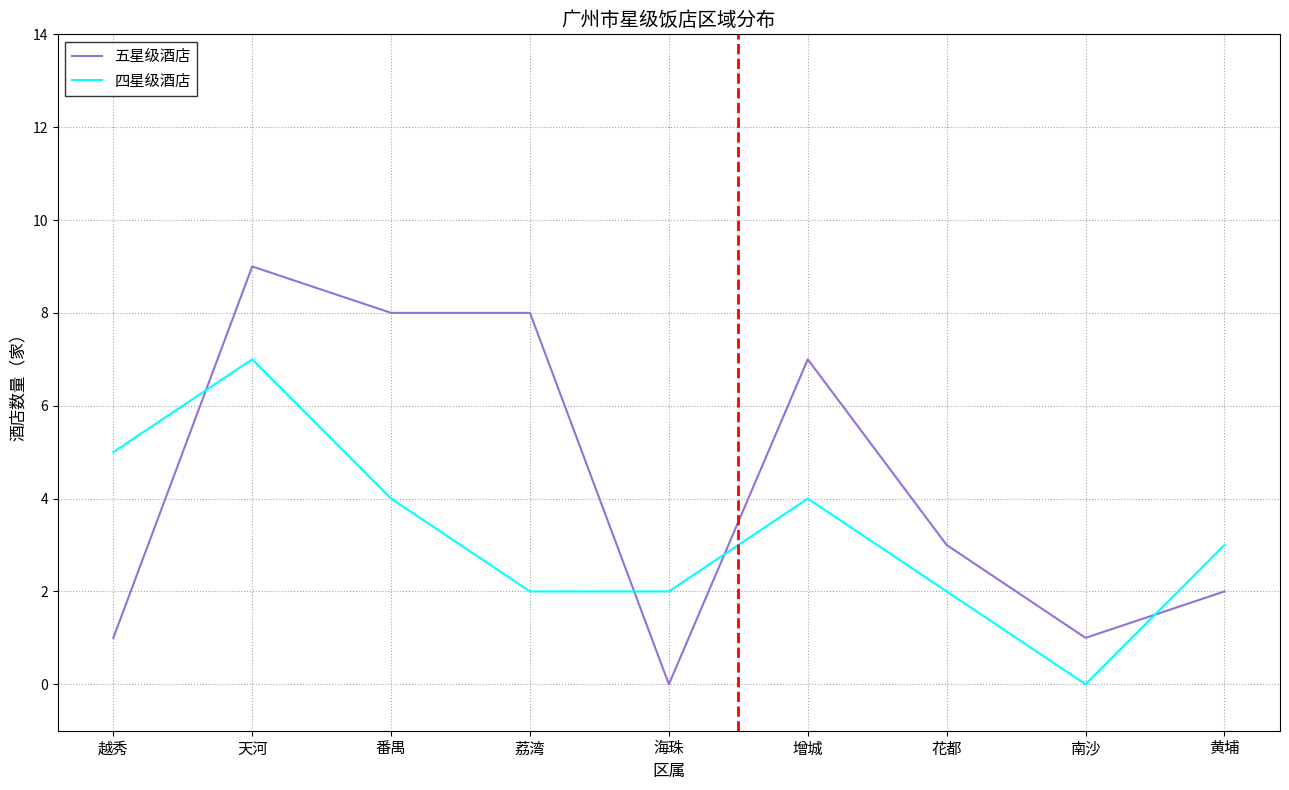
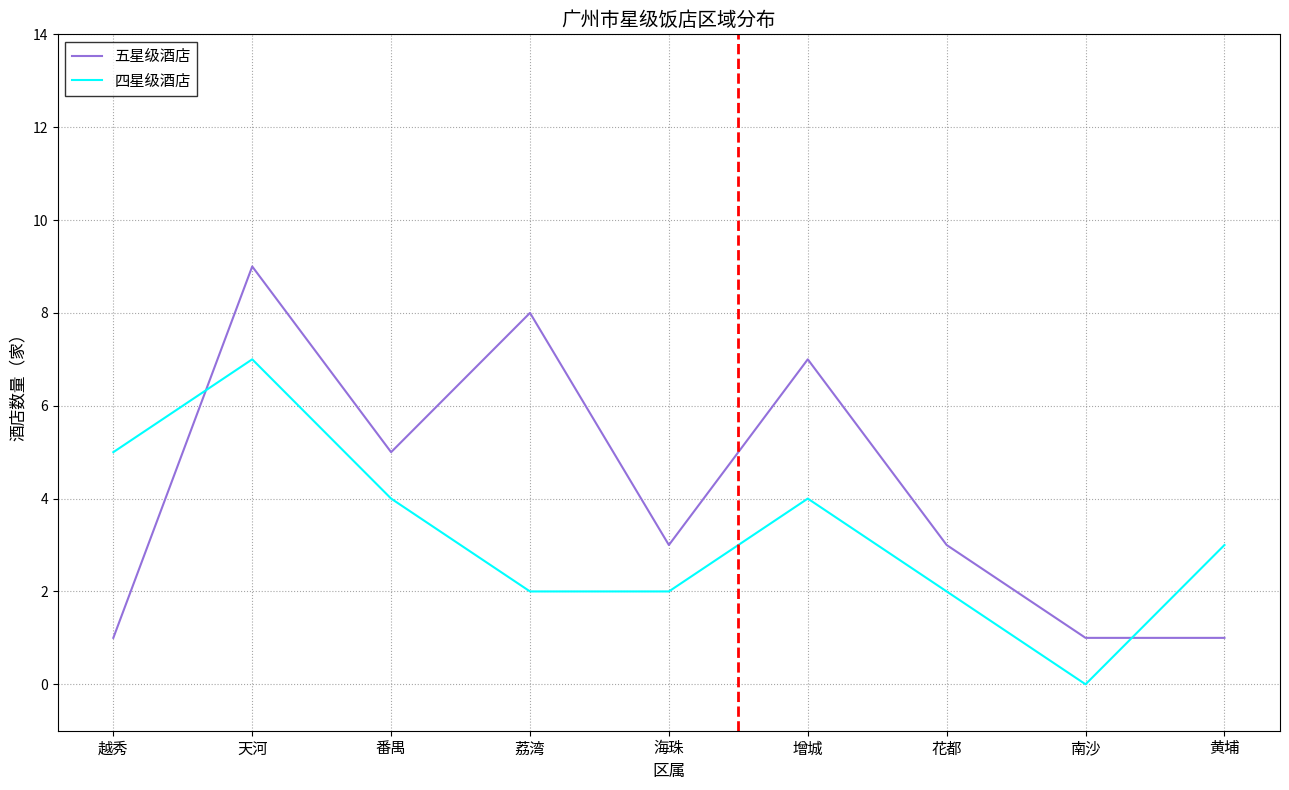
五星级酒店, 番禺: 8 -> 5
五星级酒店, 海珠: 0 -> 3
五星级酒店, 黄埔: 2 -> 1
